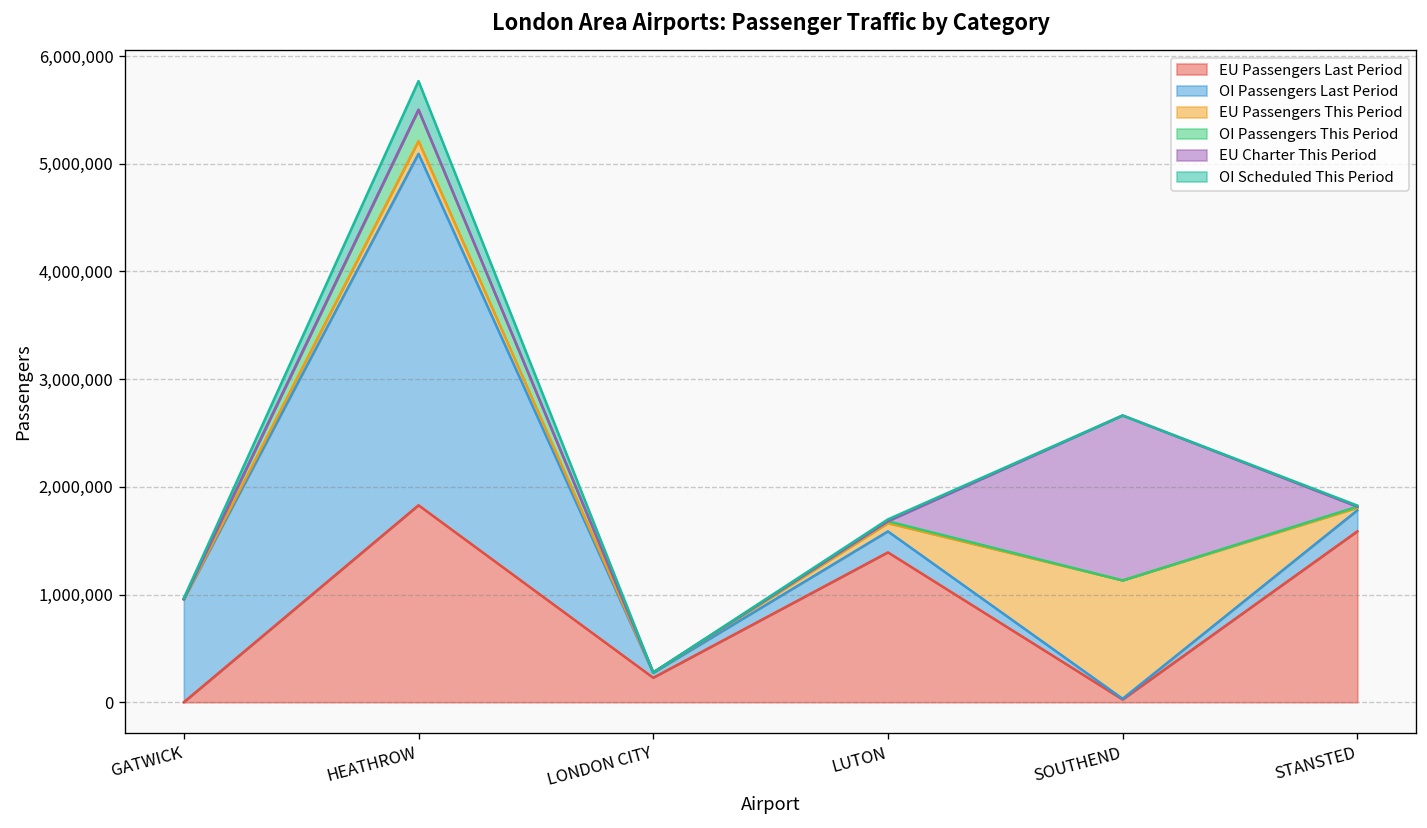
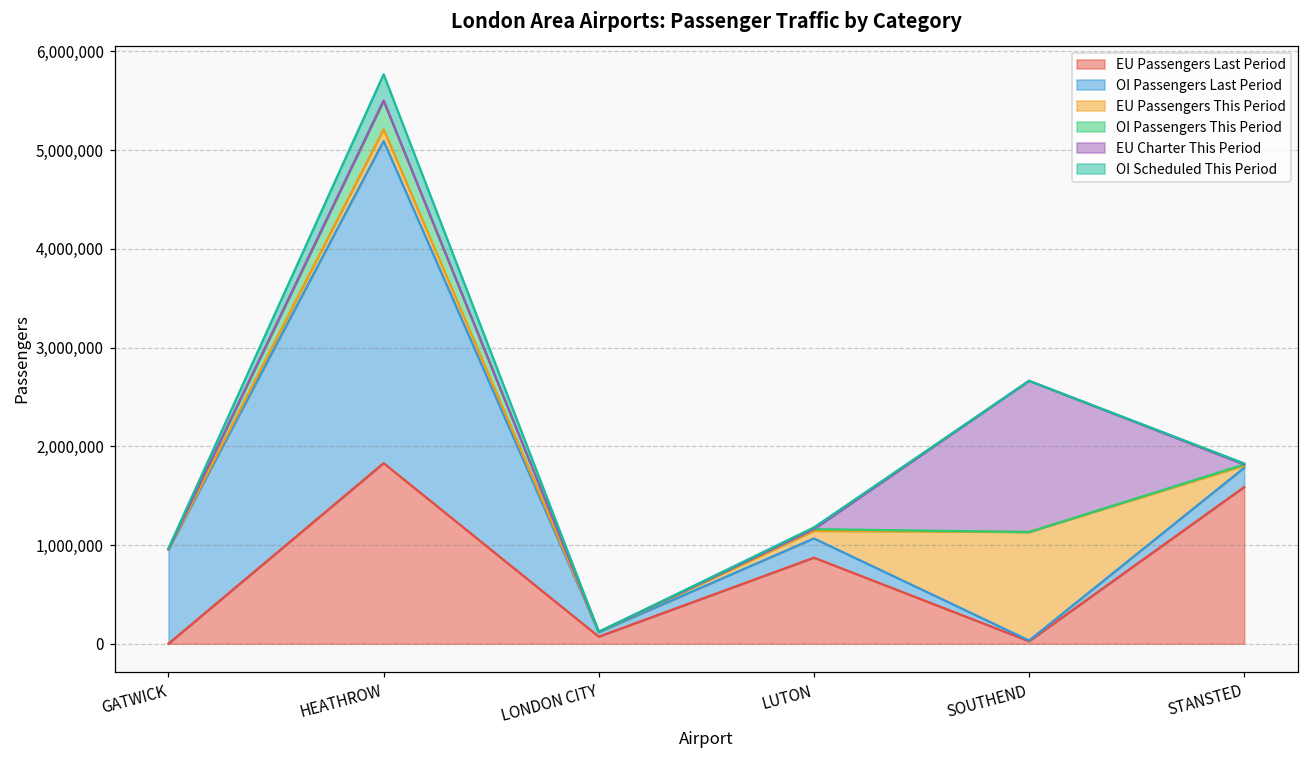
EU Passengers Last Period, LONDON CITY: 200,000 -> 100,000
EU Passengers Last Period, LUTON: 1,400,000 -> 900,000
